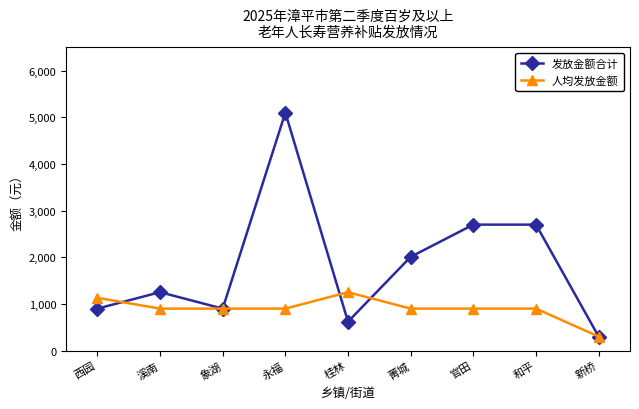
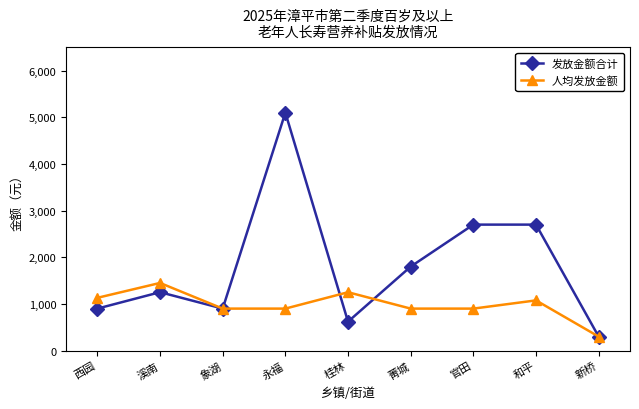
人均发放金额, 溪南: 900 -> 1,500
发放金额合计, 菁城: 2,000 -> 1,800
人均发放金额, 和平: 900 -> 1,100
